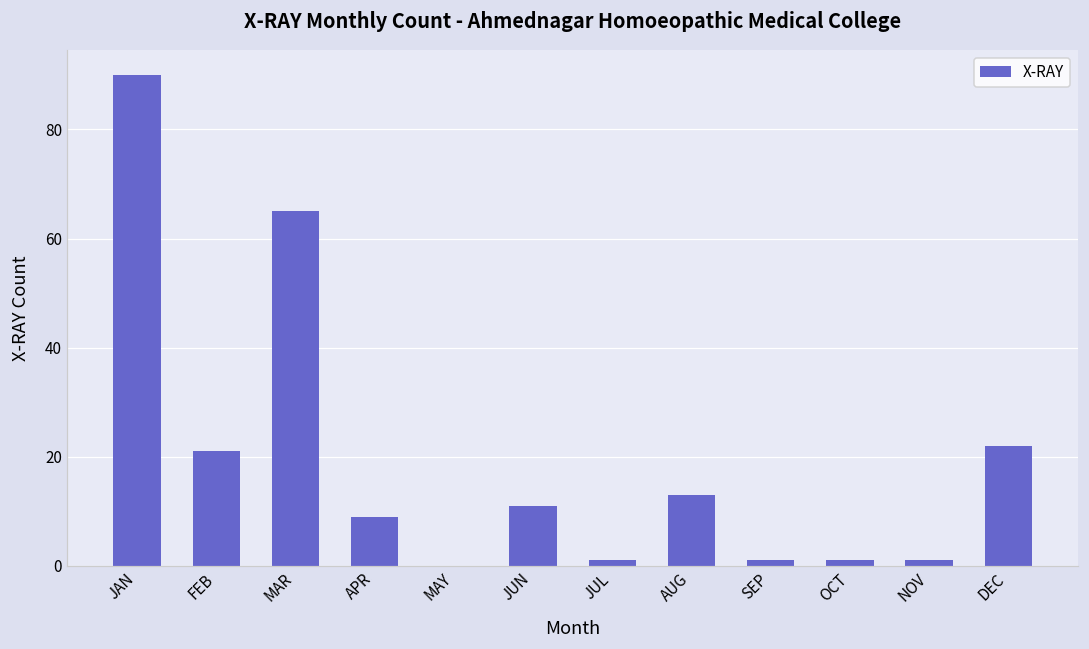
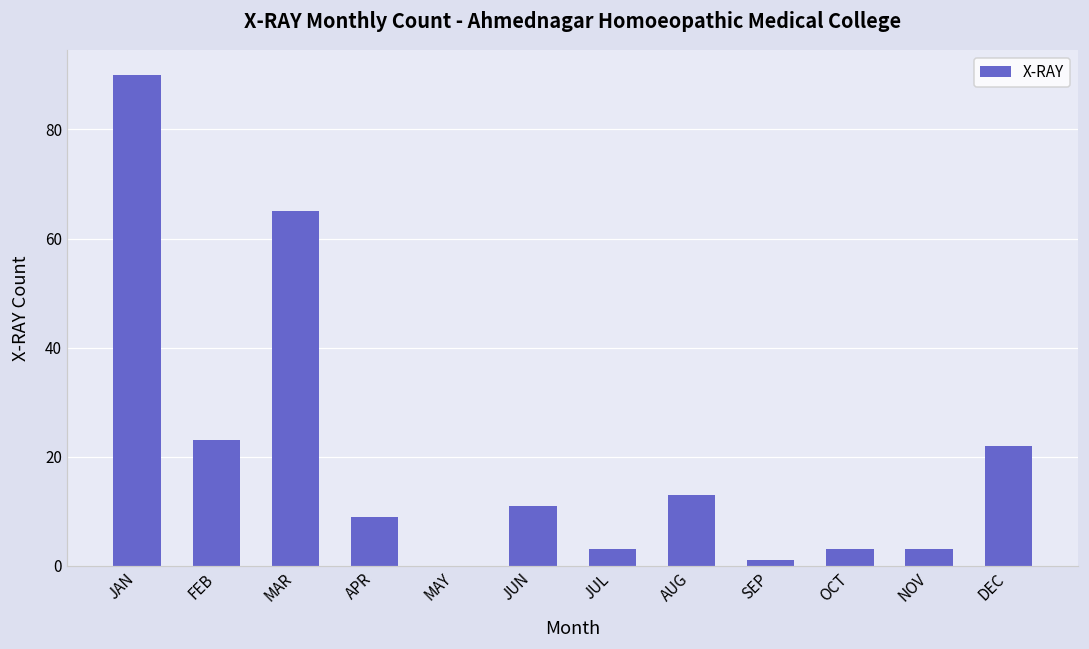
FEB: 21 -> 23
JUL: 1 -> 3
OCT: 1 -> 3
NOV: 1 -> 3
